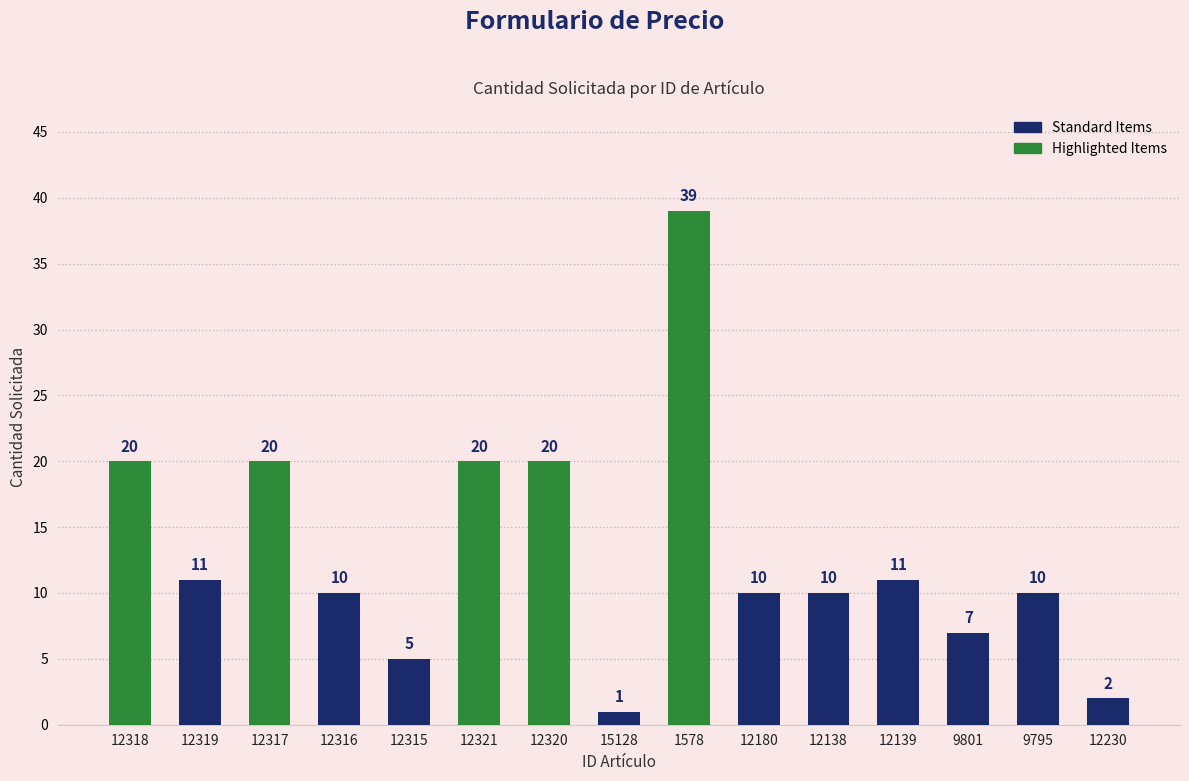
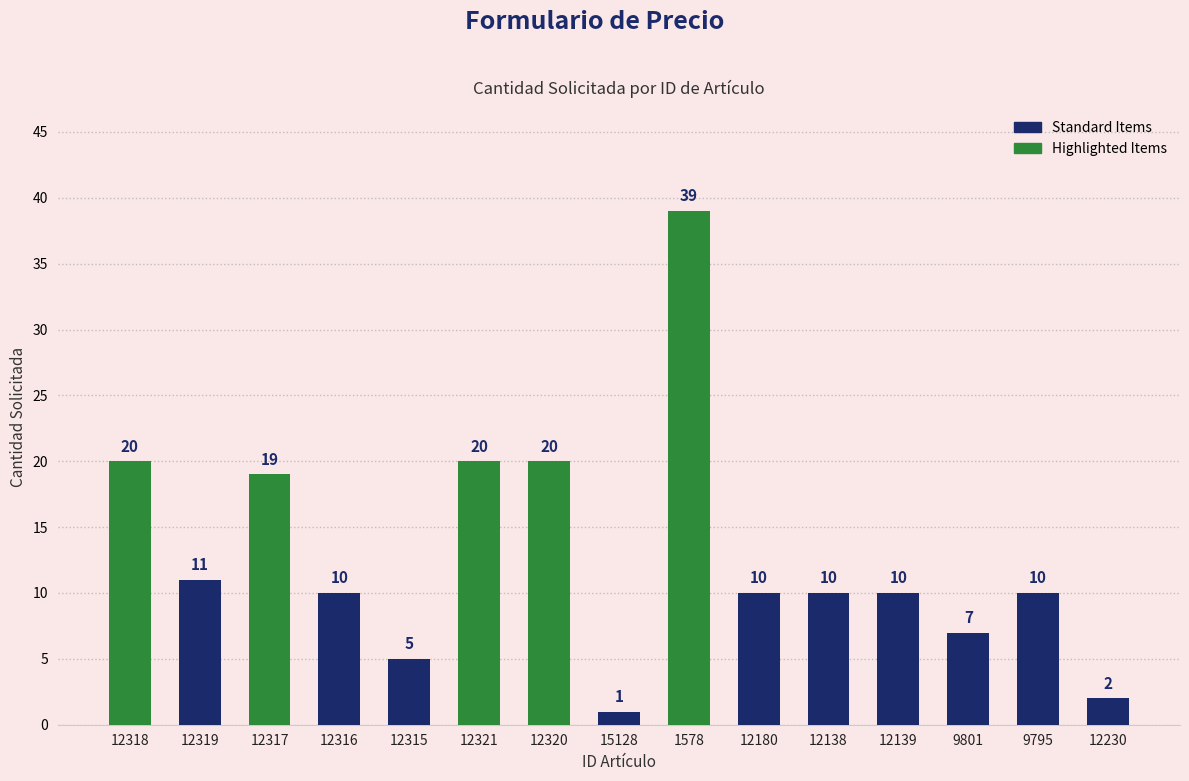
Highlighted Items, 12317: 20 -> 19
Standard Items, 12139: 11 -> 10
